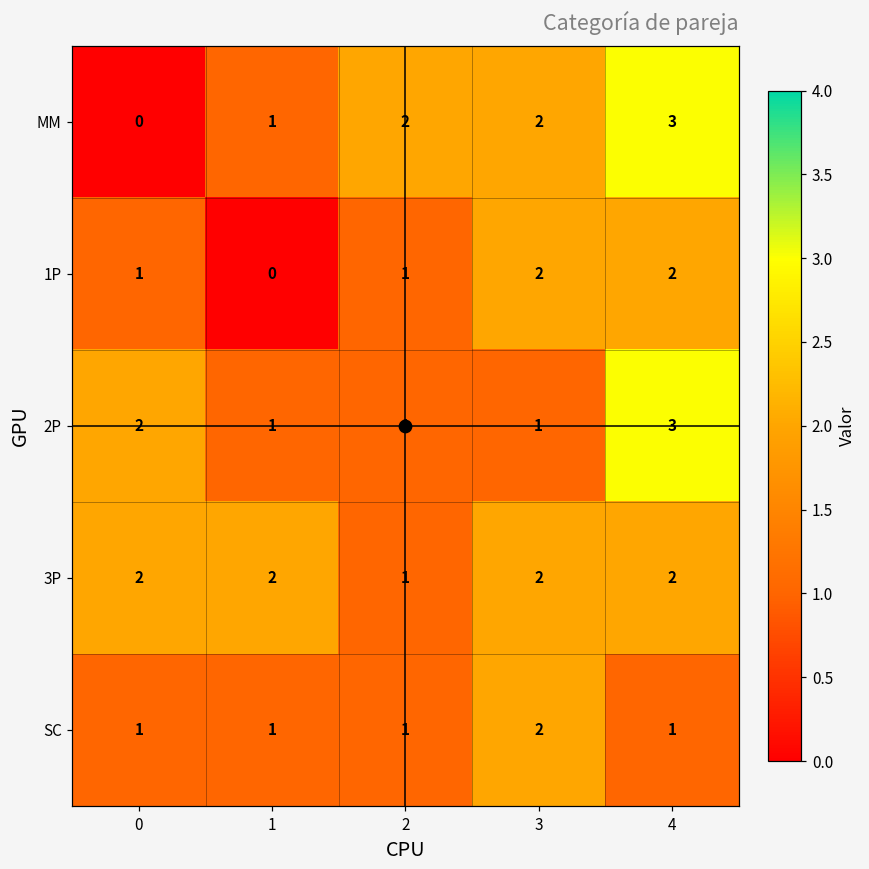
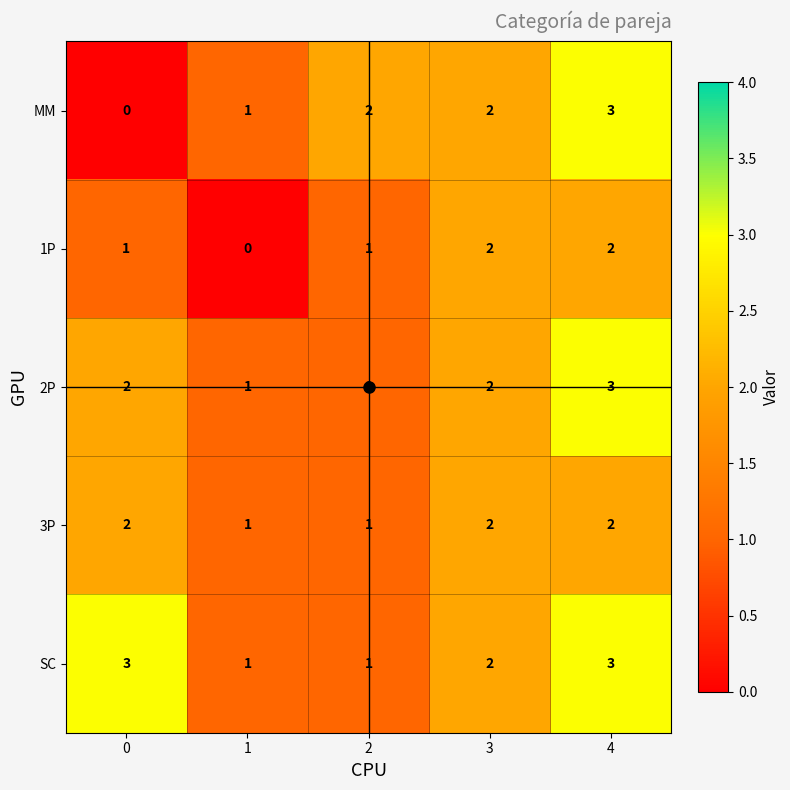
2P, 3: 1 -> 2
3P, 1: 2 -> 1
SC, 0: 1 -> 3
SC, 4: 1 -> 3
